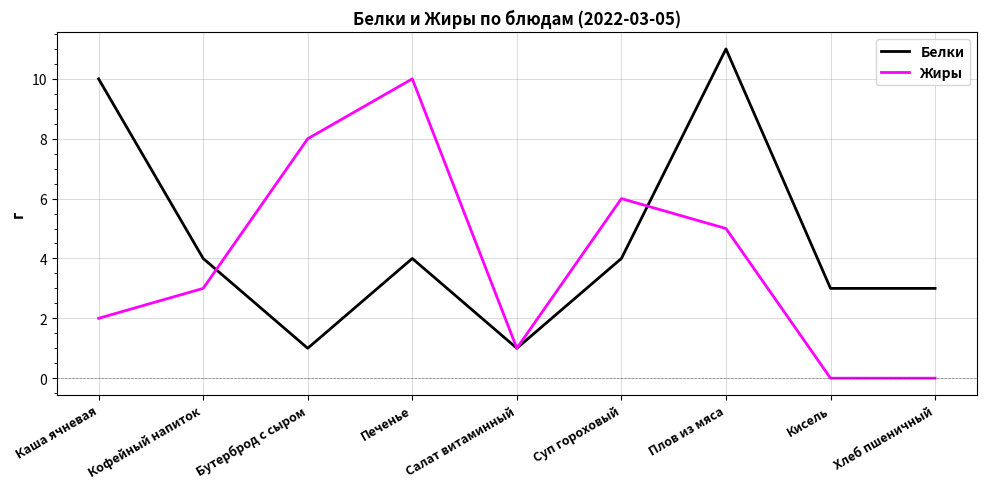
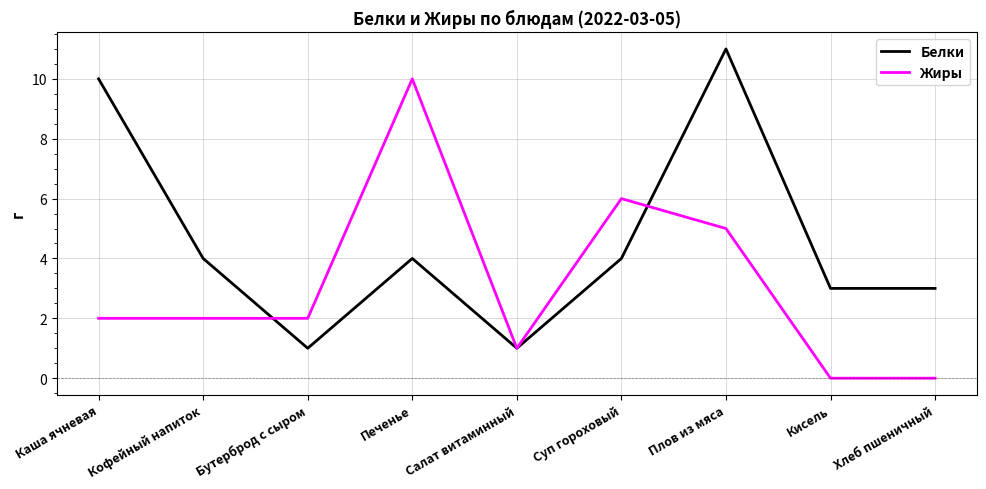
Жиры, Кофейный напиток: 3 -> 2
Жиры, Бутерброд с сыром: 8 -> 2
